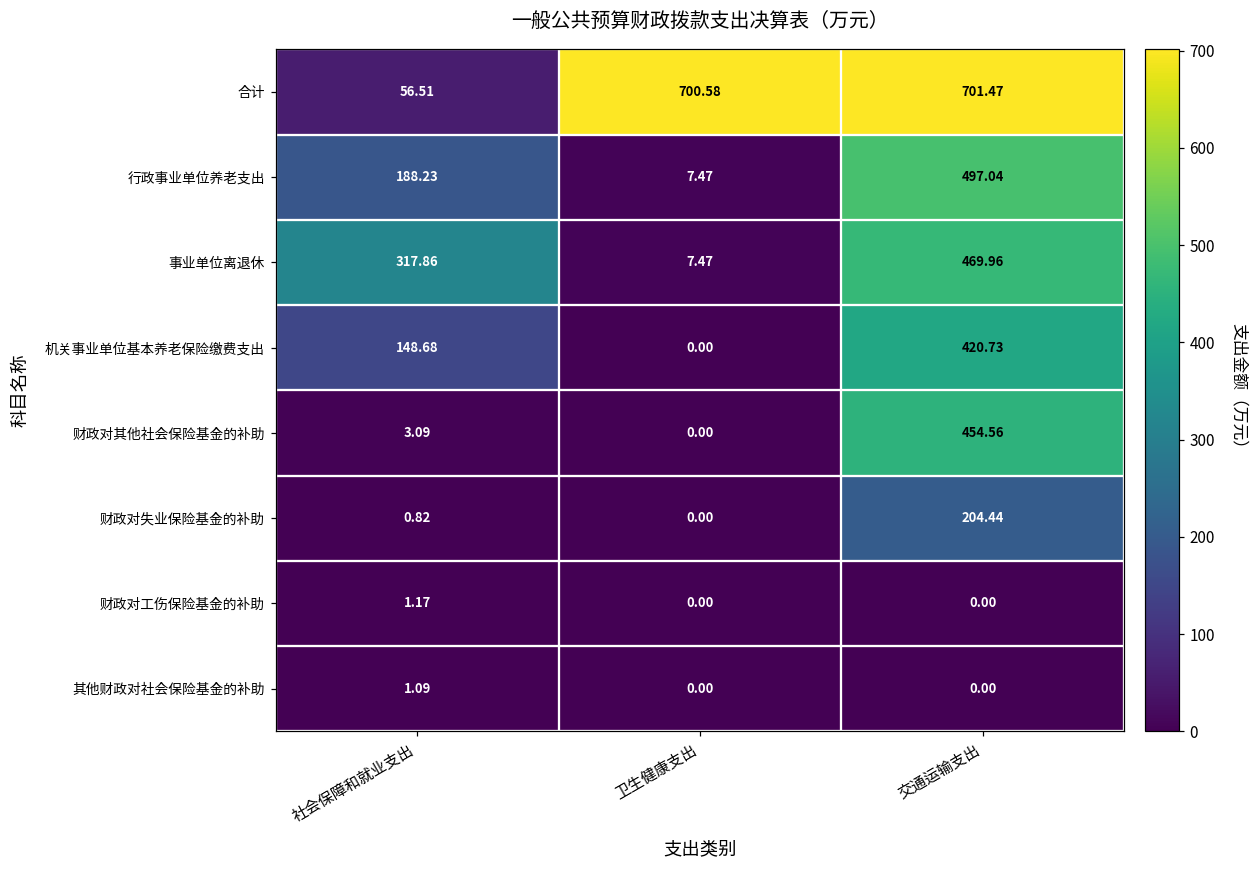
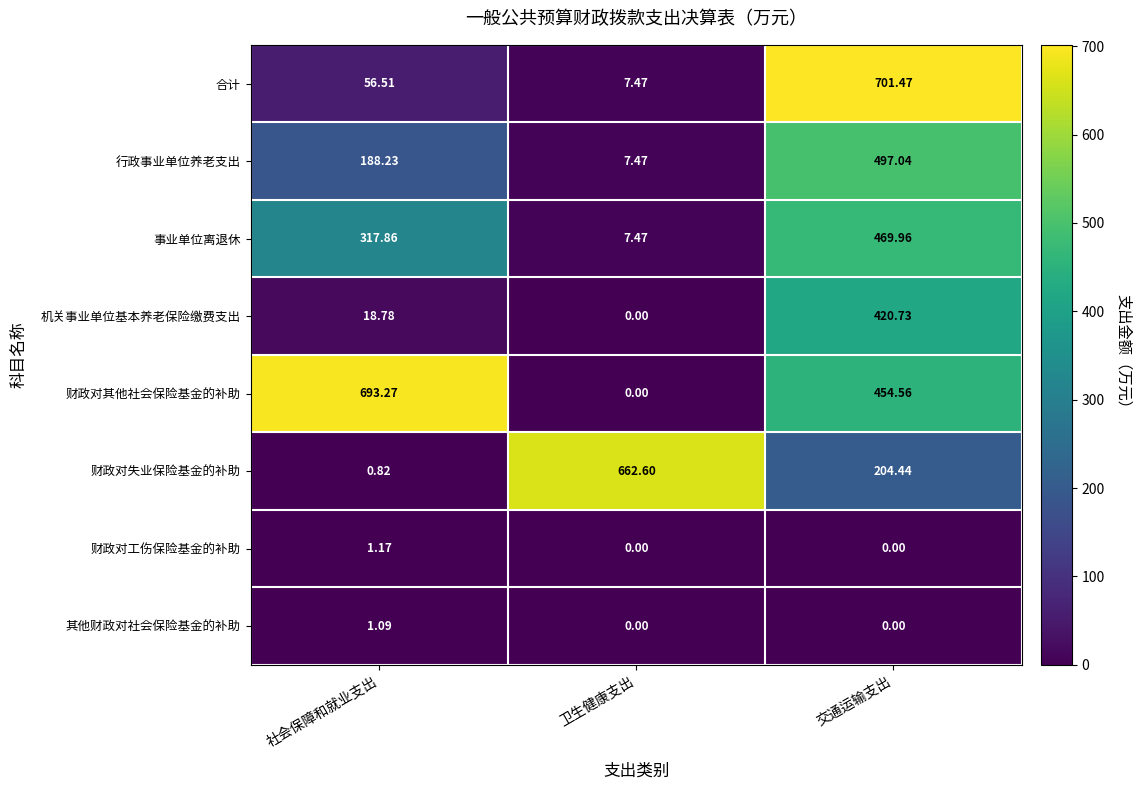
合计, 卫生健康支出: 700.58 -> 7.47
机关事业单位基本养老保险缴费支出, 社会保障和就业支出: 148.68 -> 18.78
财政对其他社会保险基金的补助, 社会保障和就业支出: 3.09 -> 693.27
财政对失业保险基金的补助, 卫生健康支出: 0.00 -> 662.60
